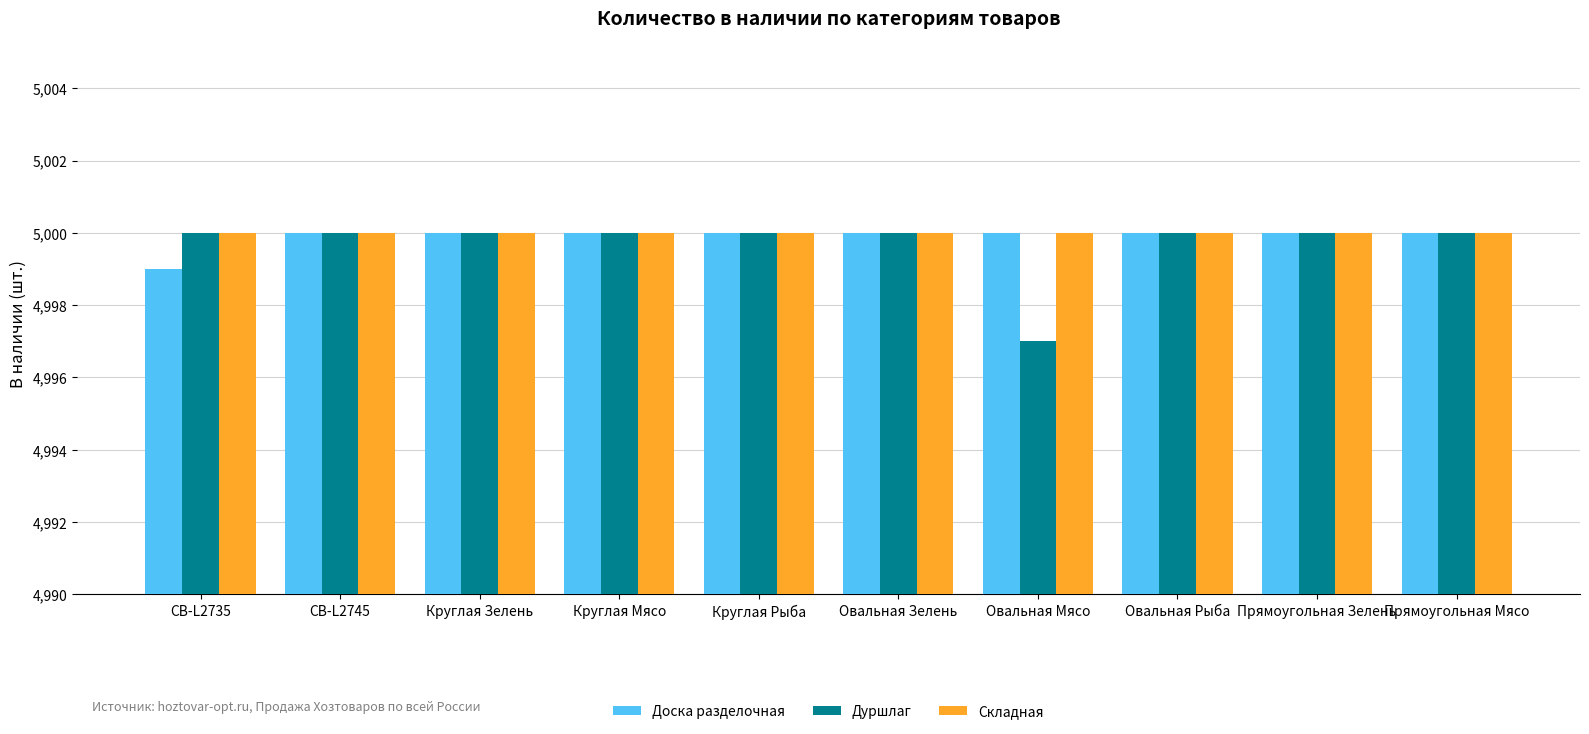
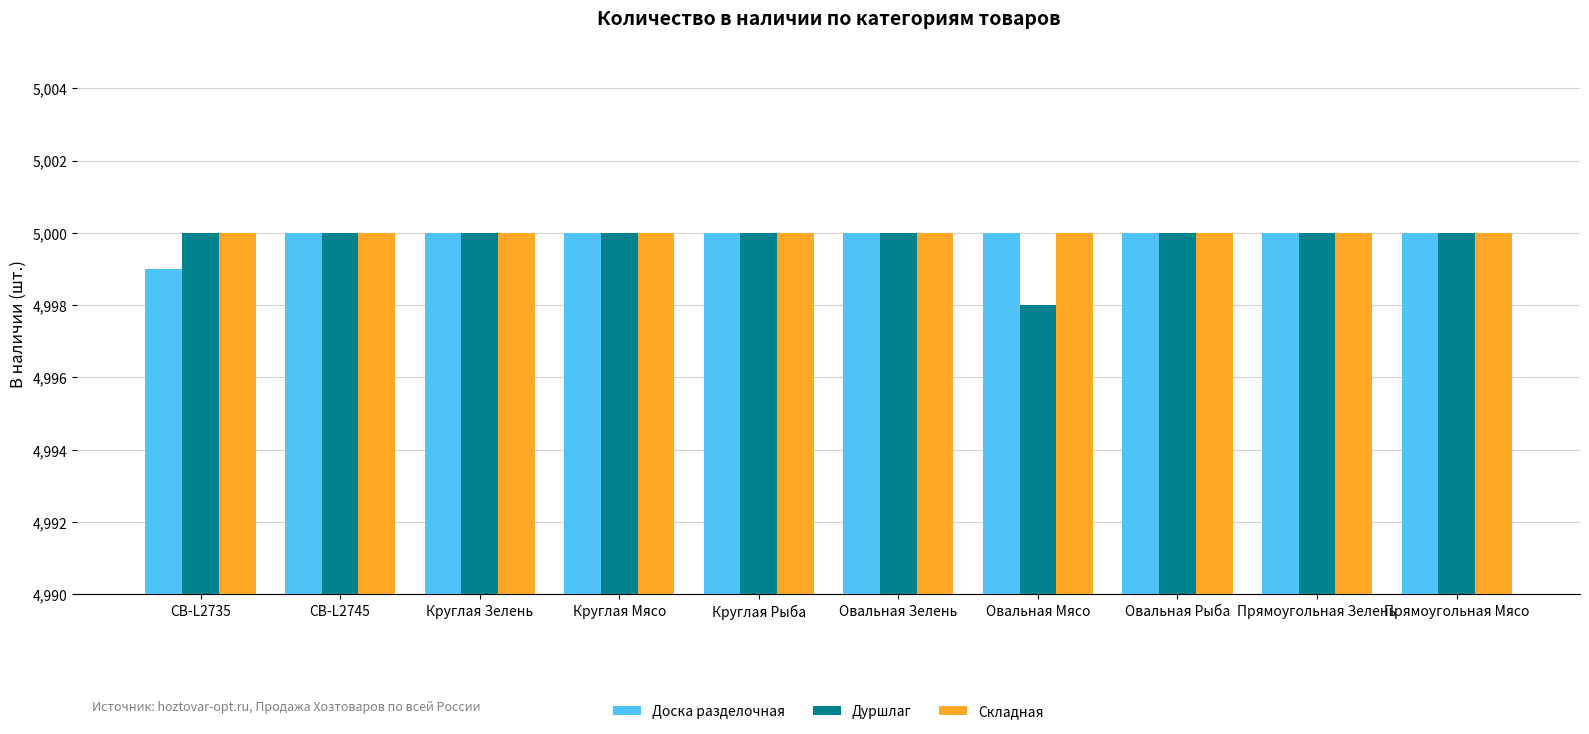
Дуршлаг, Овальная Мясо: 4,997 -> 4,998
